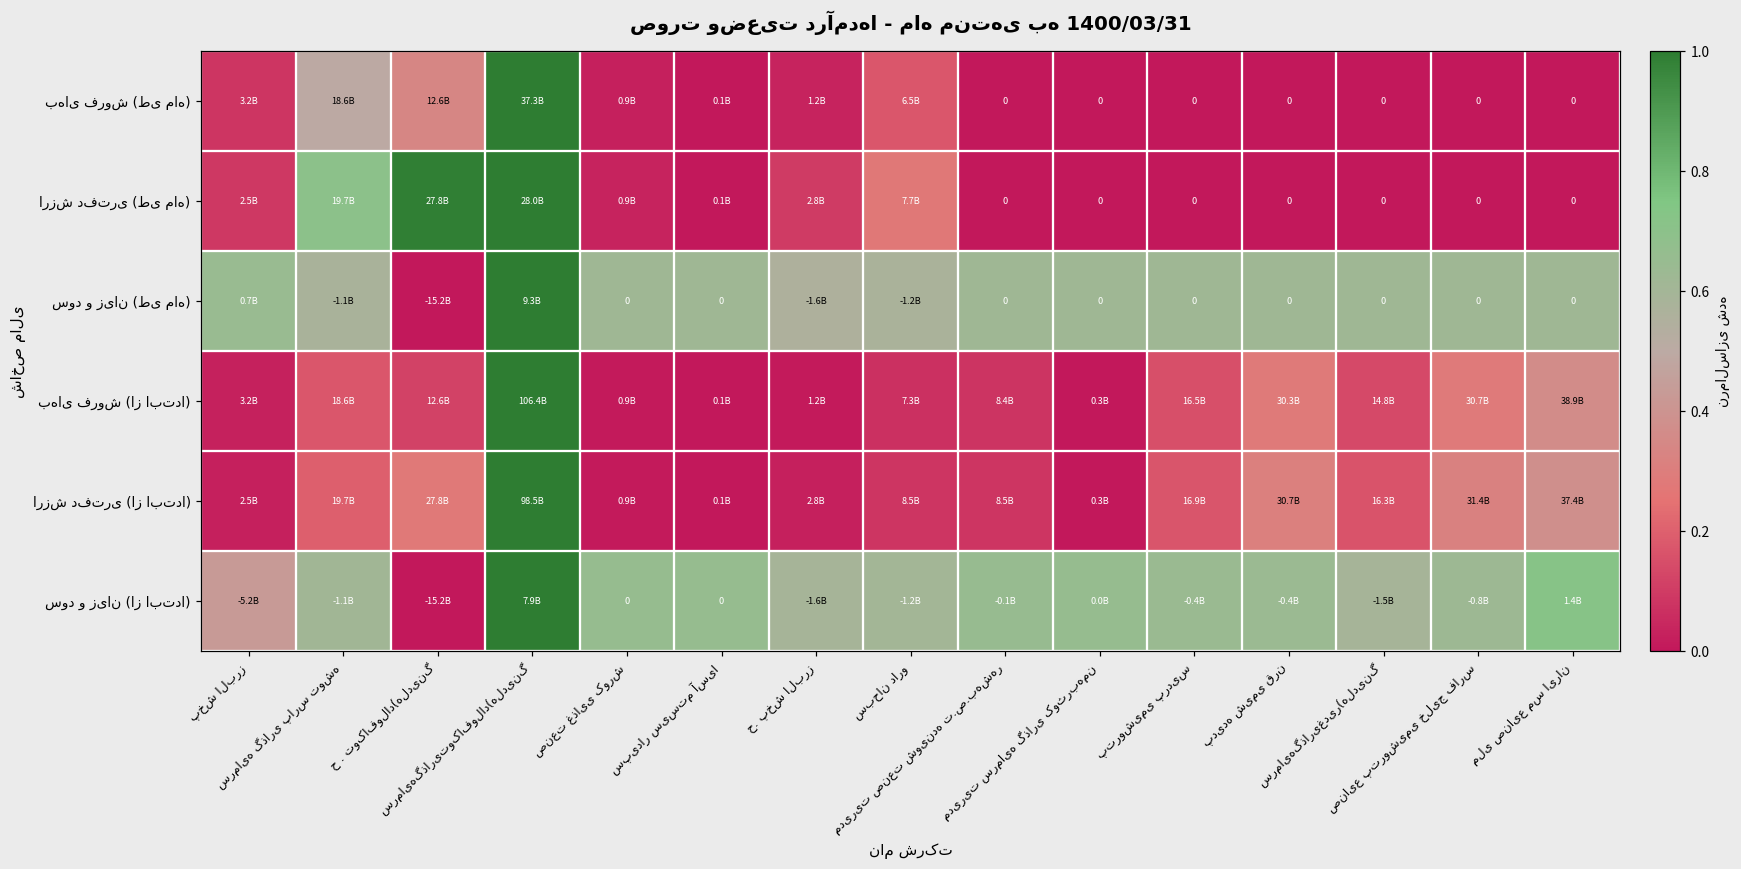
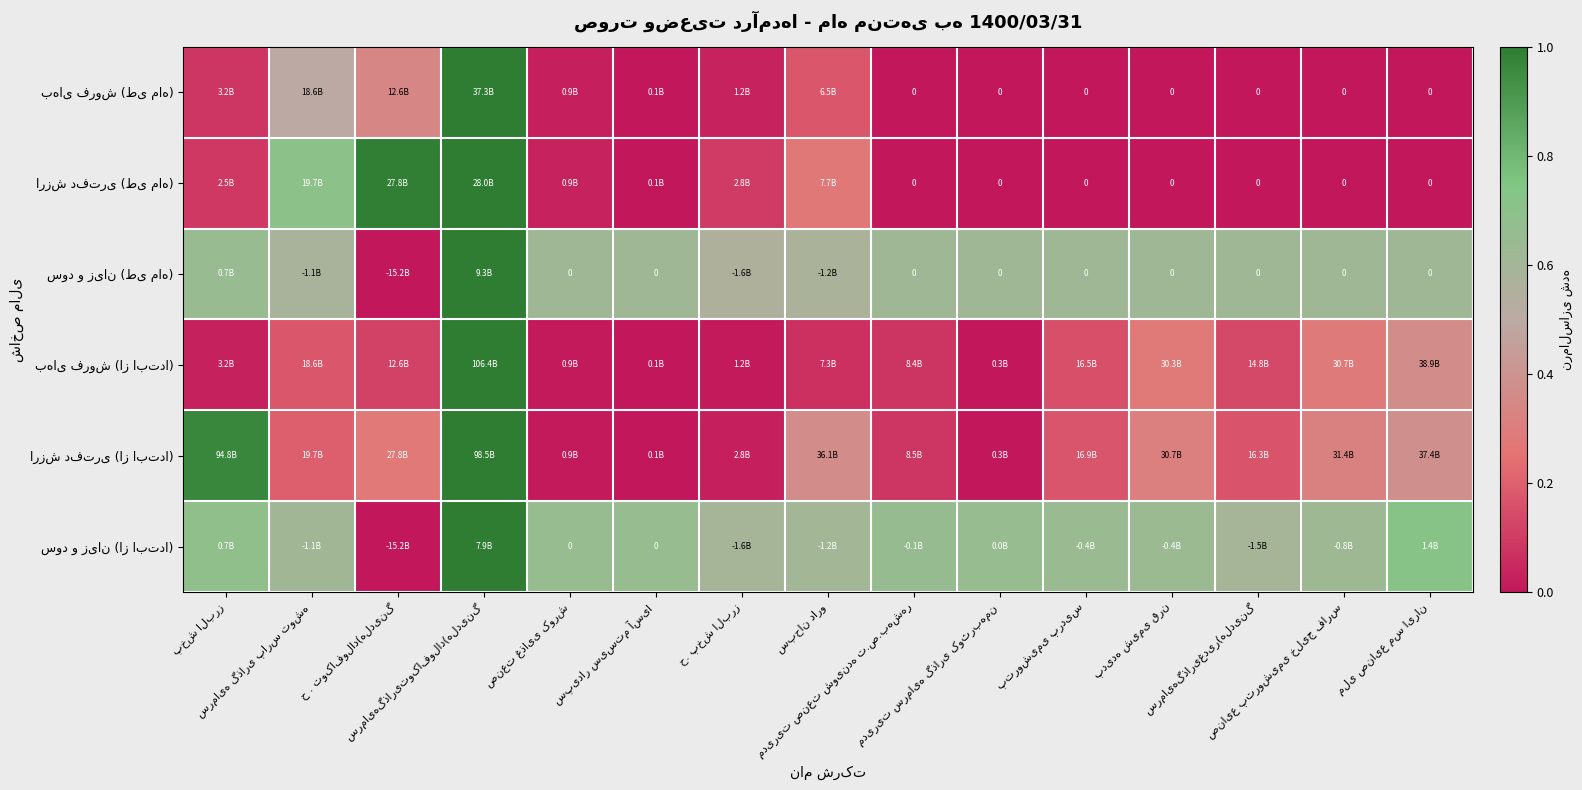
ارزش دفتری (از ابتدا), پخش البرز: 2.5B -> 94.8B
ارزش دفتری (از ابتدا), سبحان دارو: 8.5B -> 36.1B
سود و زیان (از ابتدا), پخش البرز: -5.2B -> 0.7B
